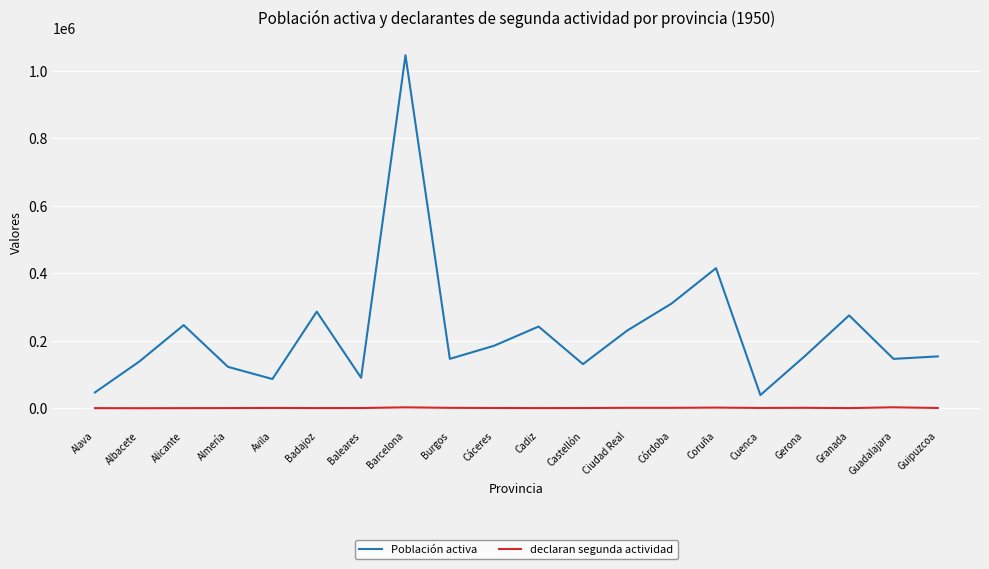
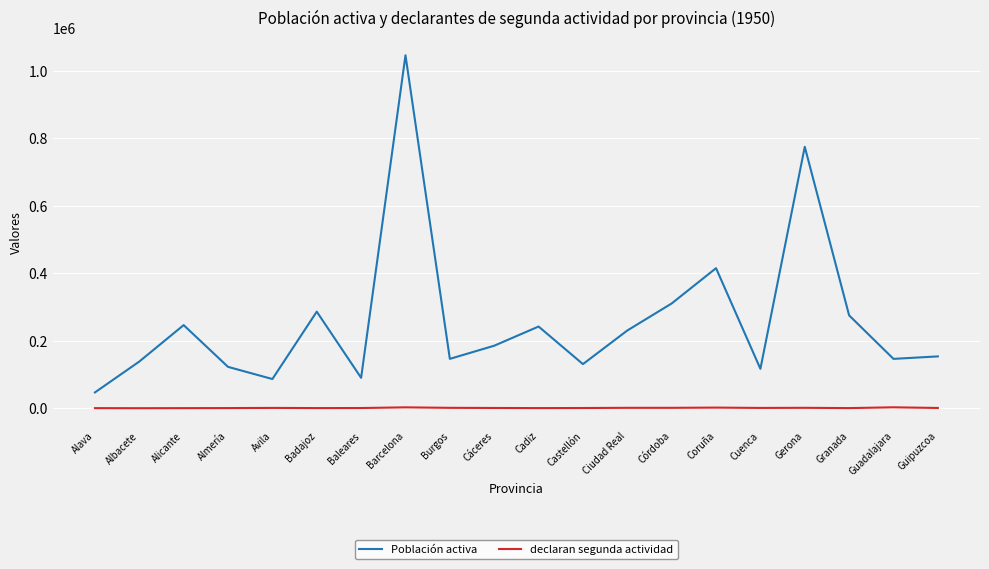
Población activa, Cuenca: 40000 -> 120000
Población activa, Gerona: 150000 -> 770000
